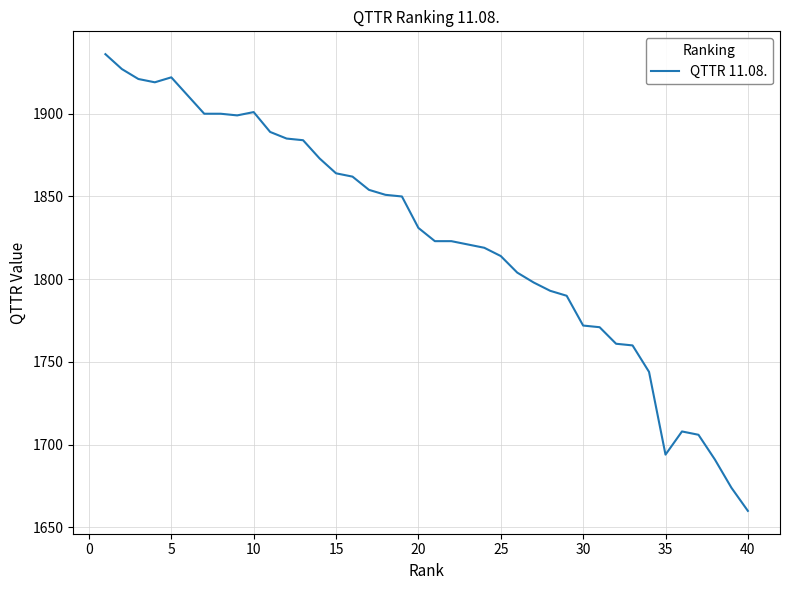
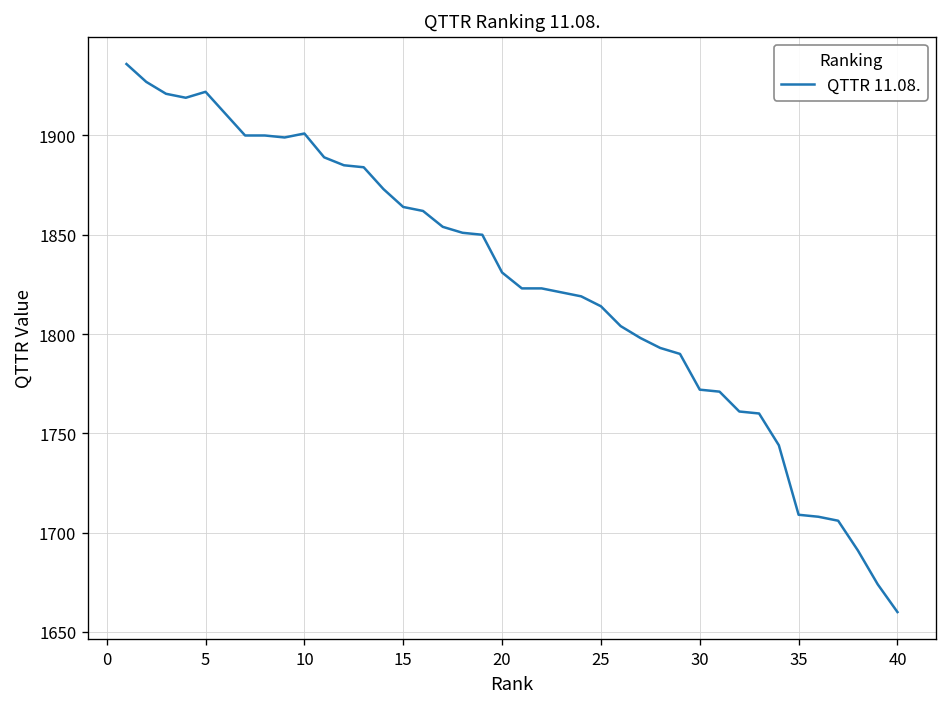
35: 1694 -> 1709
